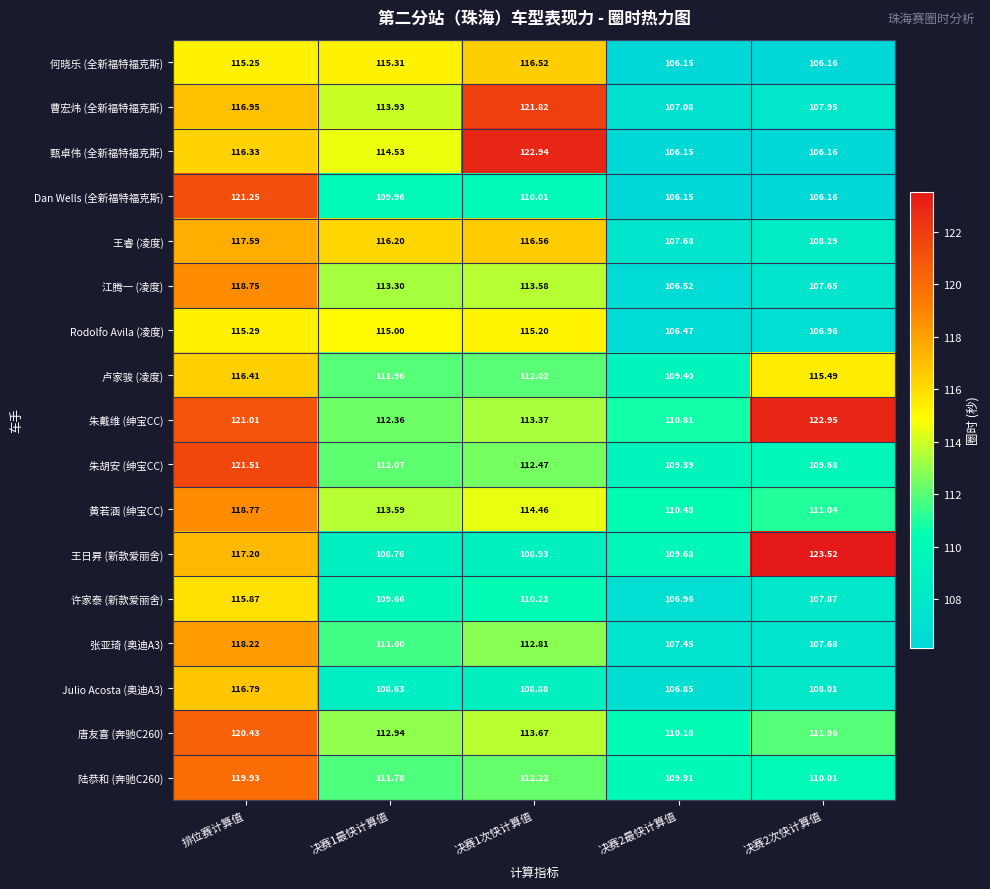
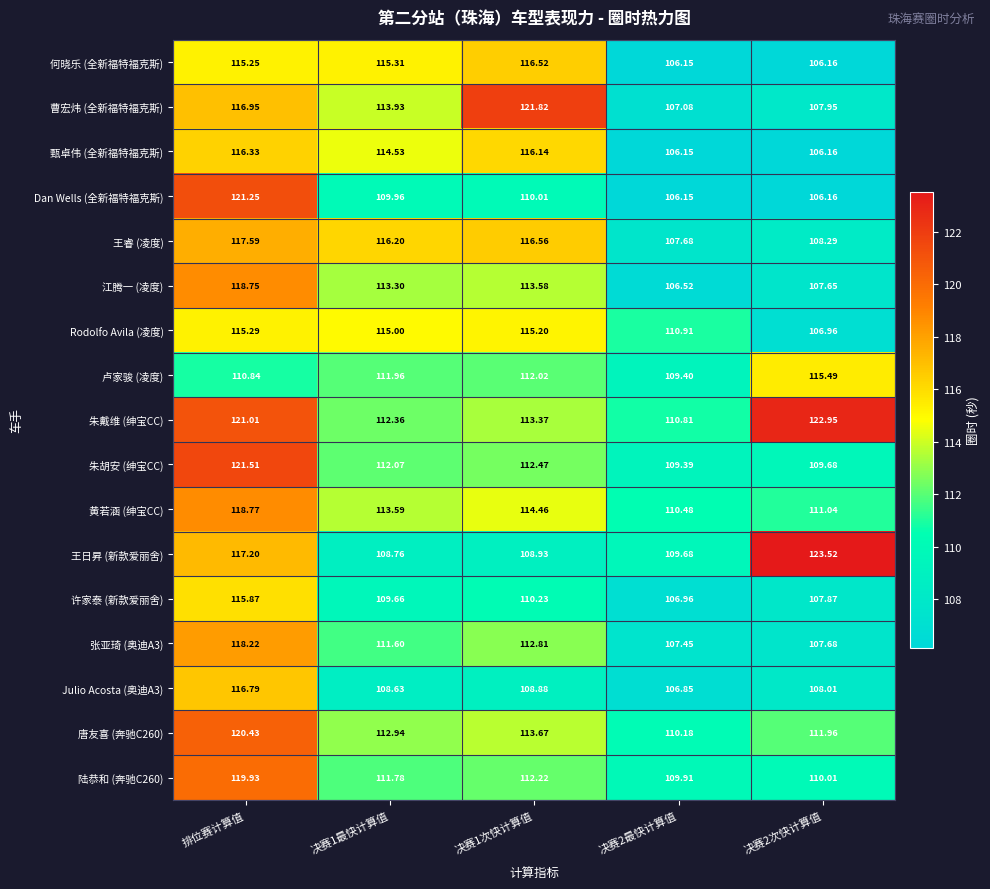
甄卓伟 (全新福特福克斯), 决赛1次快计算值: 122.94 -> 116.14
Rodolfo Avila (凌度), 决赛2最快计算值: 106.47 -> 110.91
卢家骏 (凌度), 排位赛计算值: 116.41 -> 110.84
